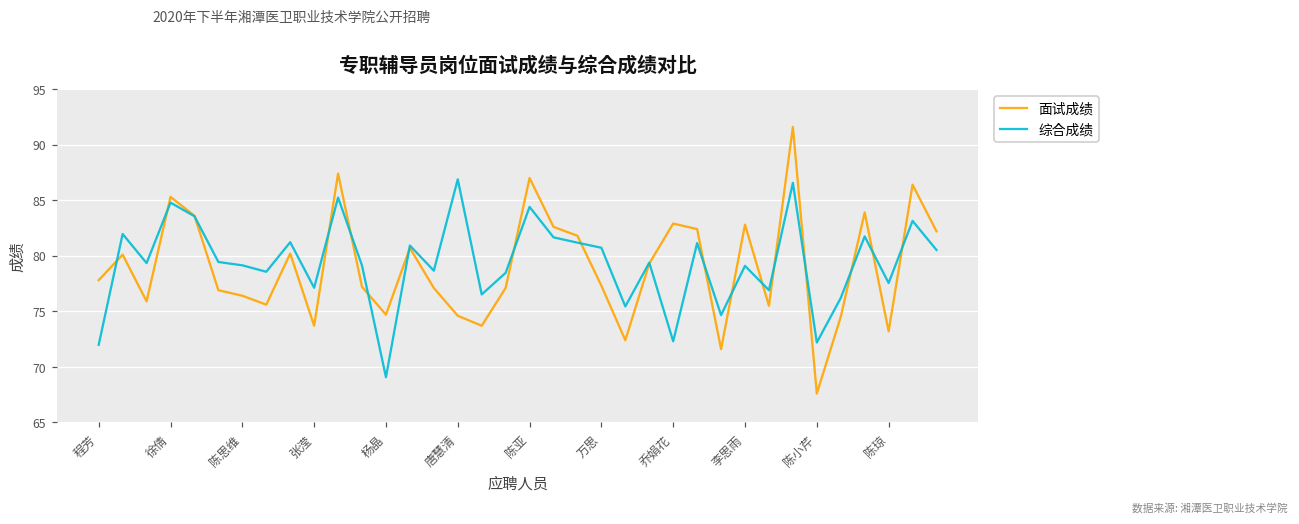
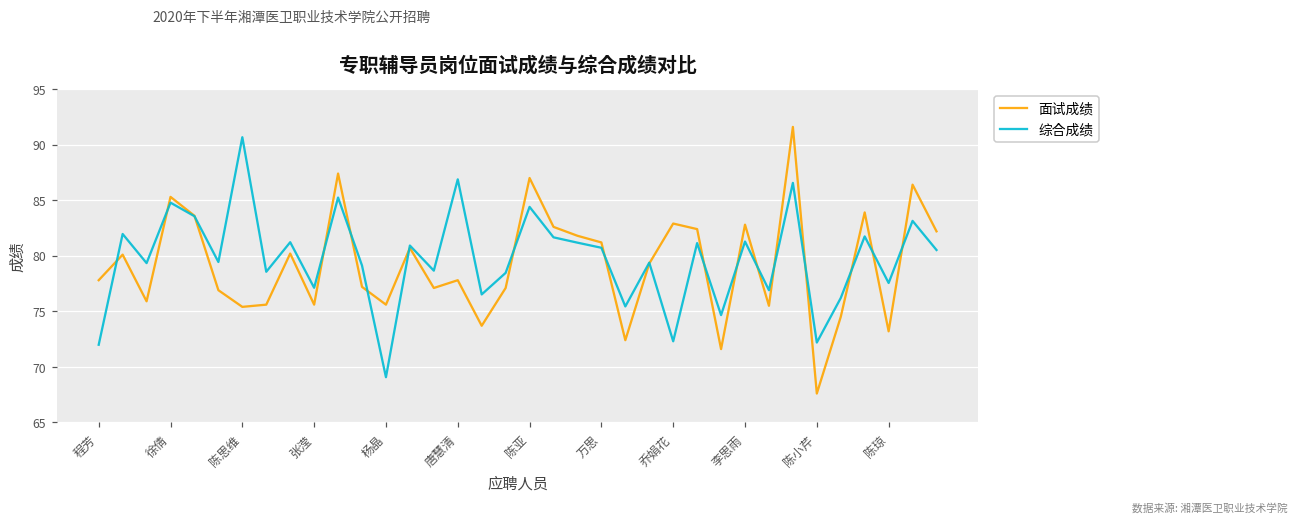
面试成绩, 陈思维: 76.4 -> 75.4
综合成绩, 陈思维: 79.1 -> 90.7
面试成绩, 张滢: 73.7 -> 75.6
面试成绩, 杨晶: 74.7 -> 75.6
面试成绩, 唐慧清: 74.6 -> 77.8
面试成绩, 万思: 77.3 -> 81.2
综合成绩, 李思雨: 79.1 -> 81.3
